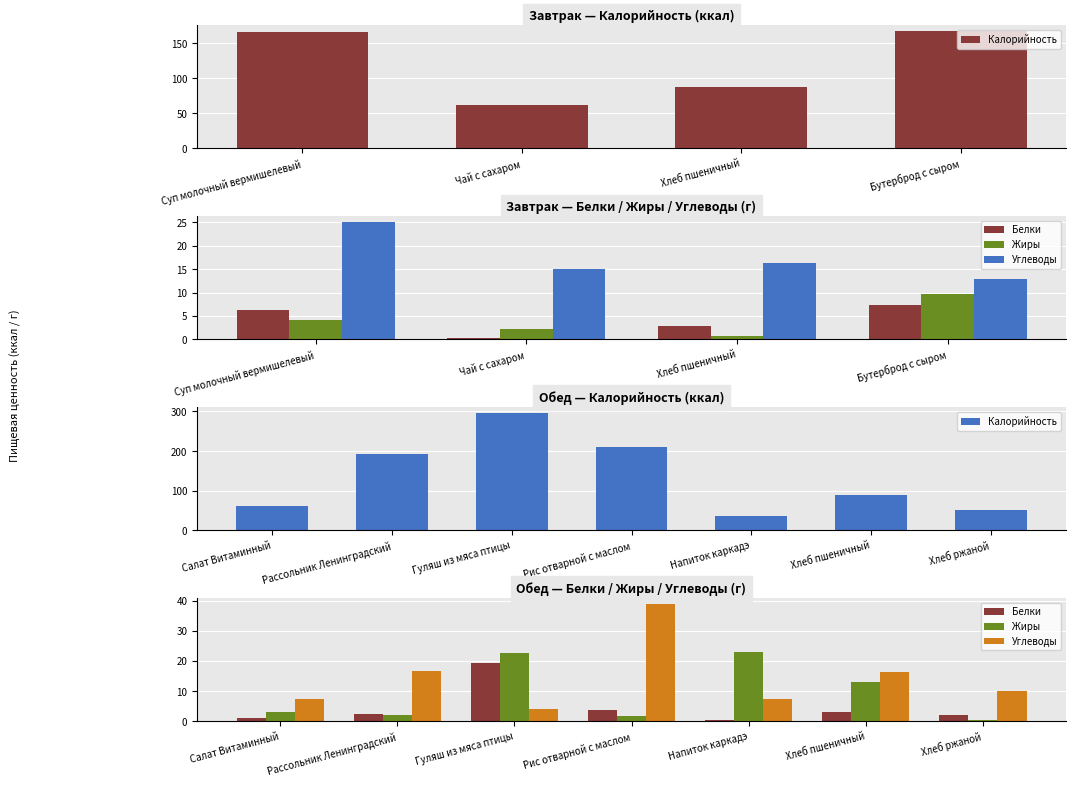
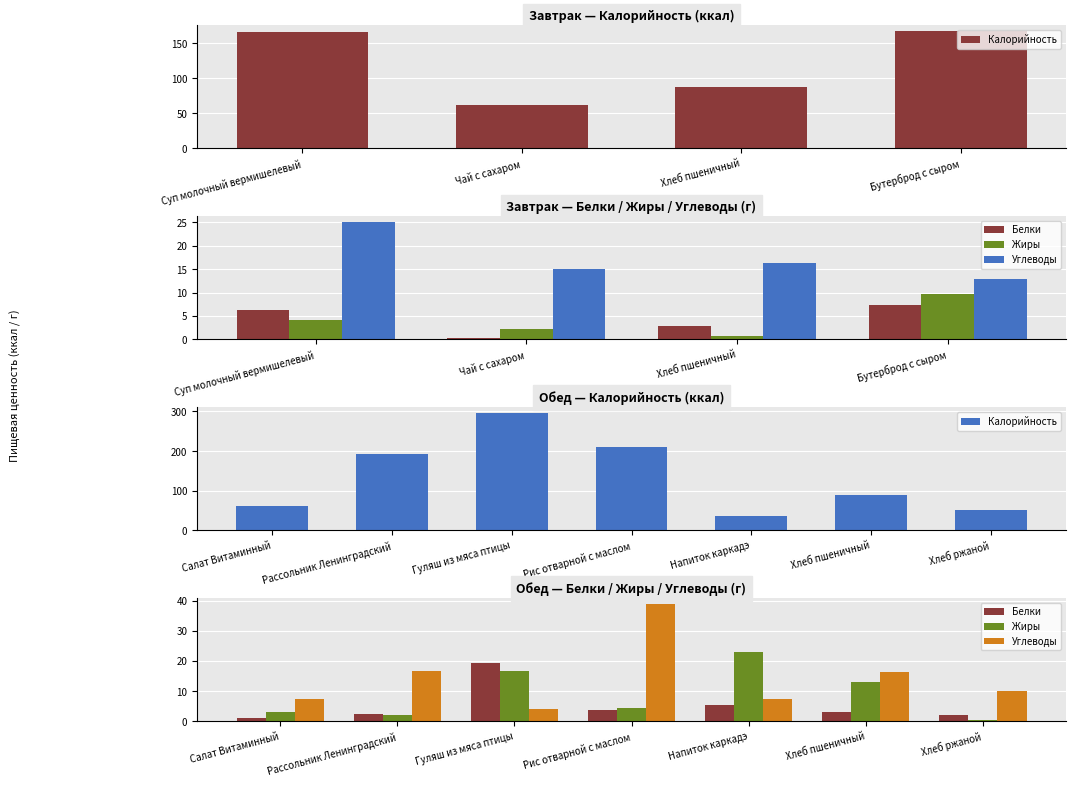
Обед — Белки / Жиры / Углеводы (г), Жиры, Гуляш из мяса птицы: 23 -> 17
Обед — Белки / Жиры / Углеводы (г), Жиры, Рис отварной с маслом: 2 -> 4
Обед — Белки / Жиры / Углеводы (г), Белки, Напиток каркадэ: 0 -> 5
